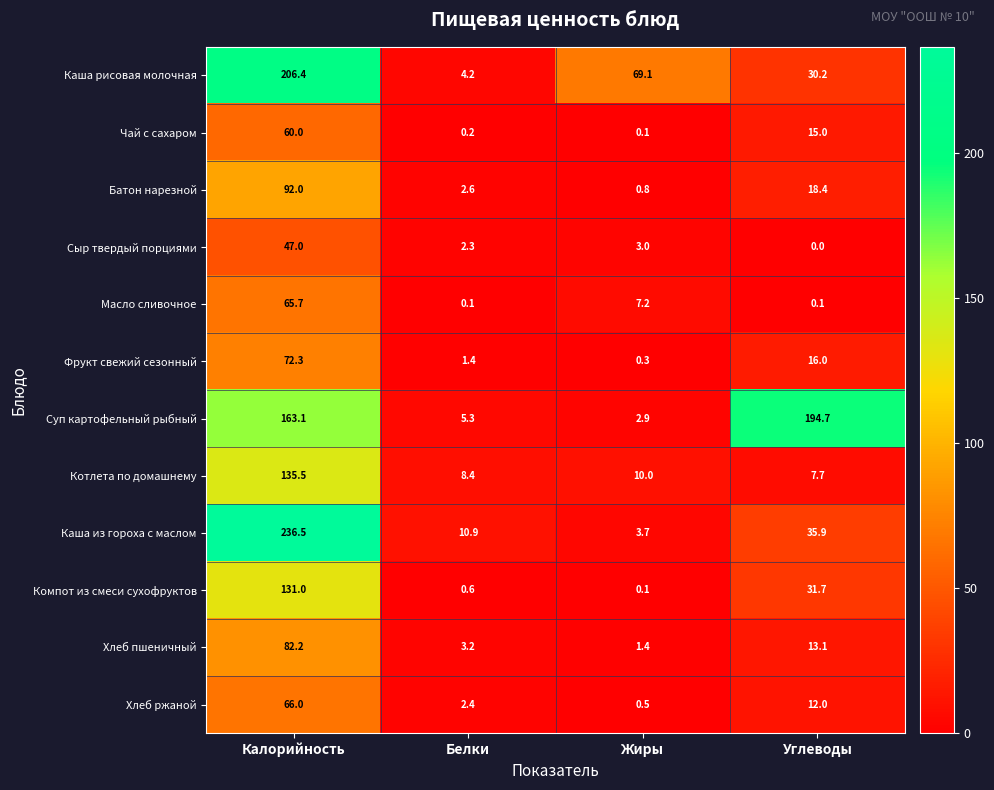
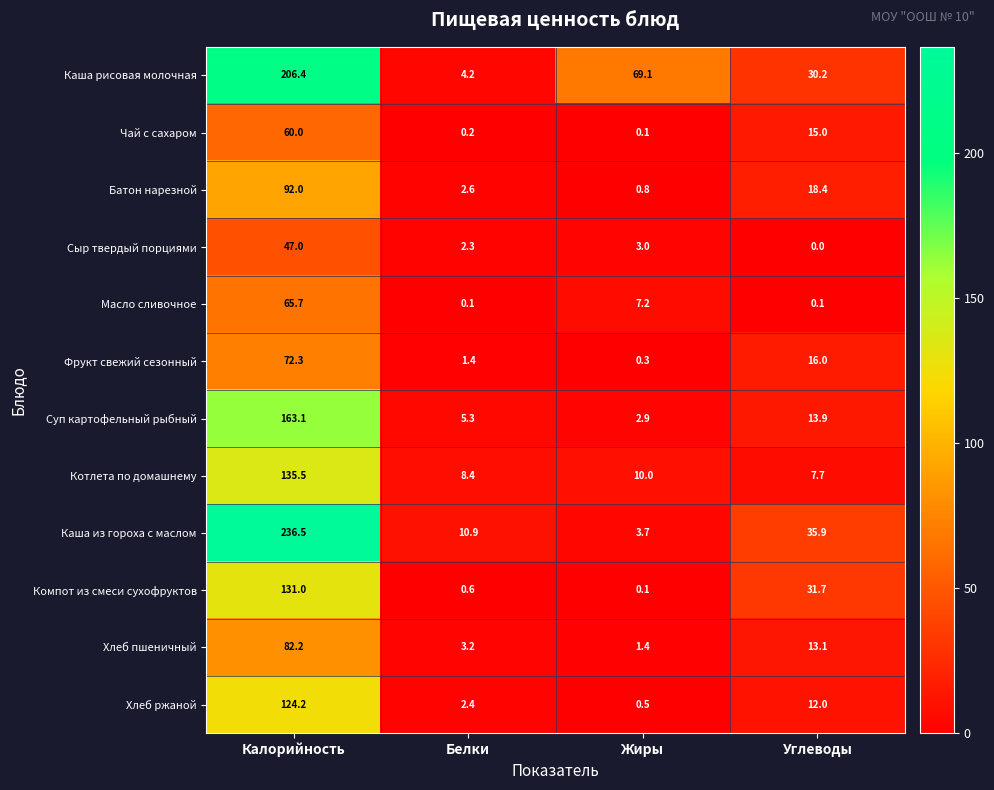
Суп картофельный рыбный, Углеводы: 194.7 -> 13.9
Хлеб ржаной, Калорийность: 66.0 -> 124.2
